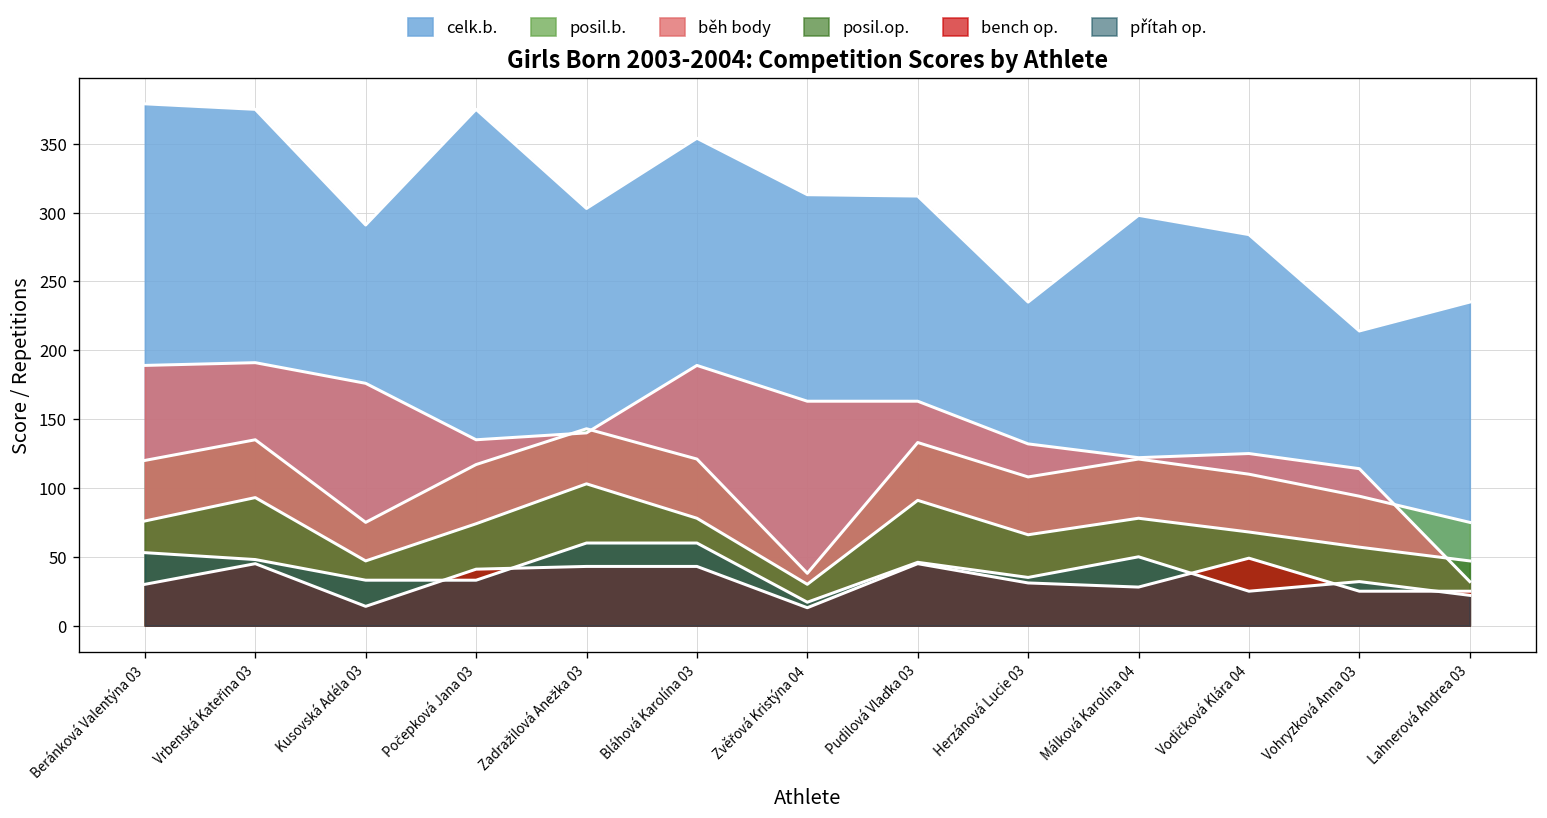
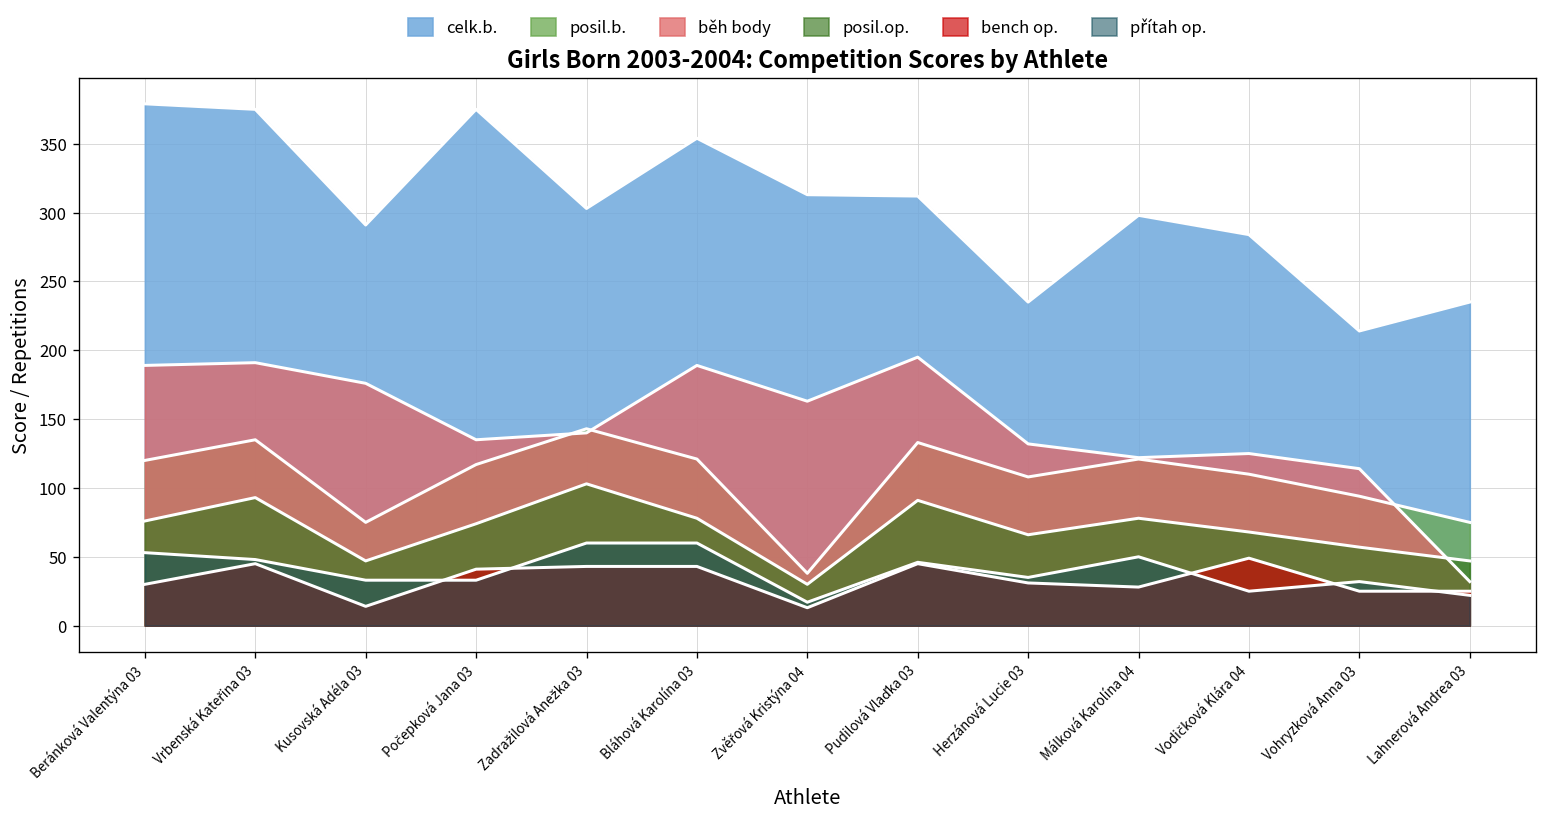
běh body, Pudilová Vlaďka 03: 163 -> 195
